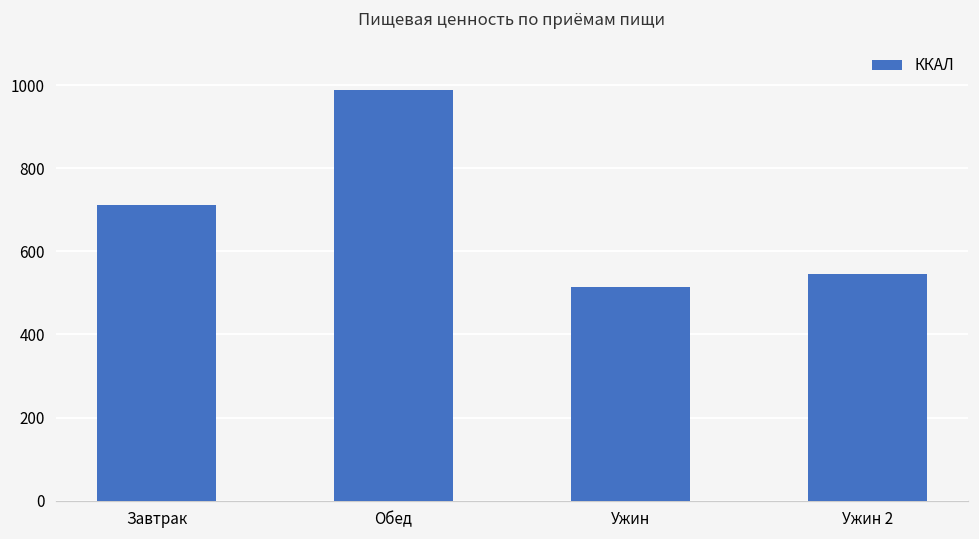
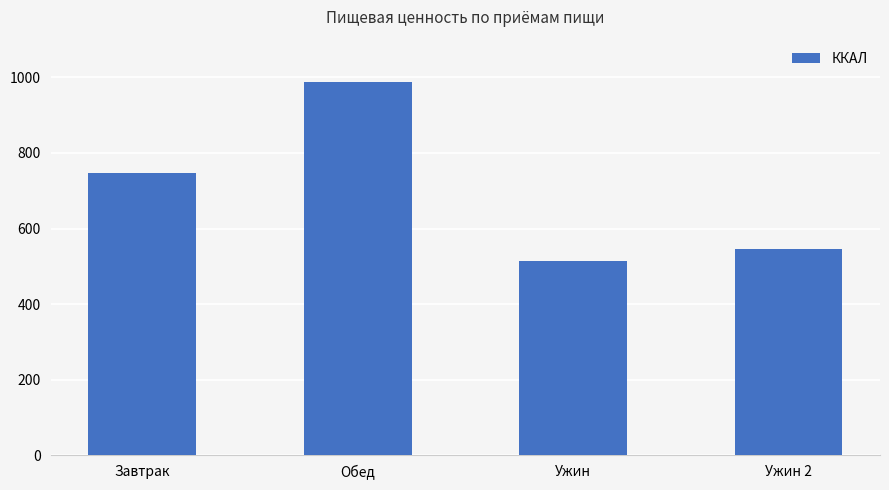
Завтрак: 710 -> 750
